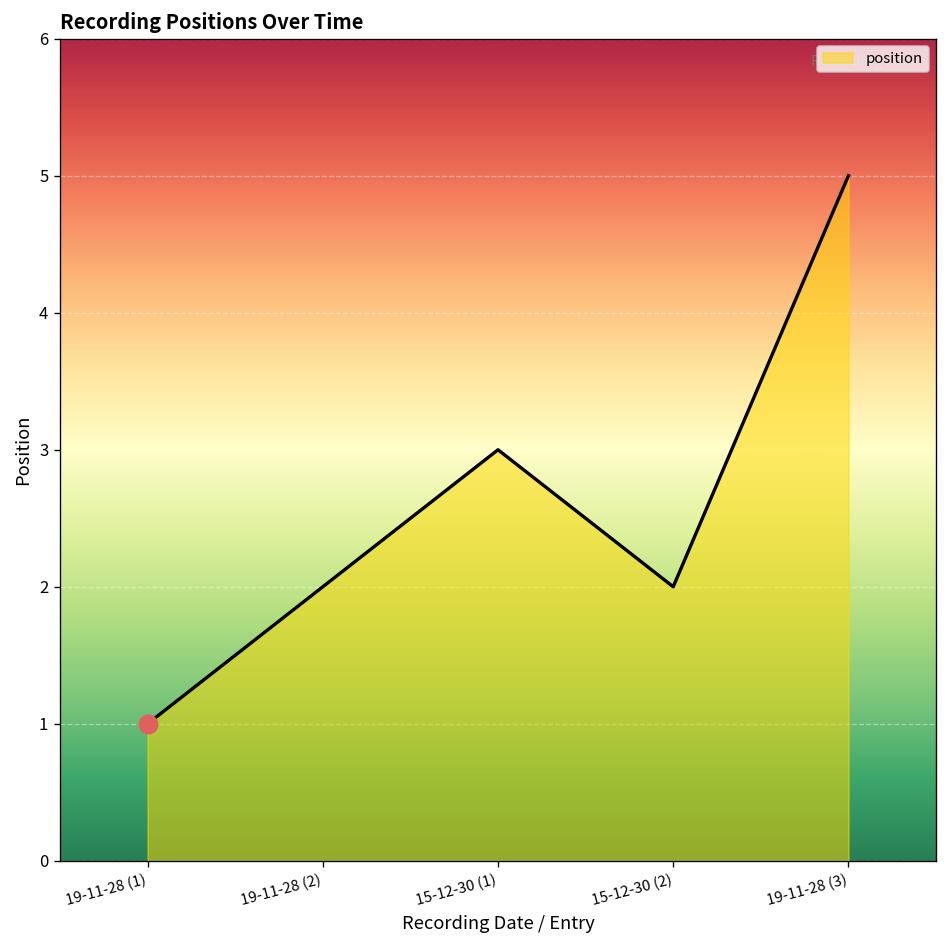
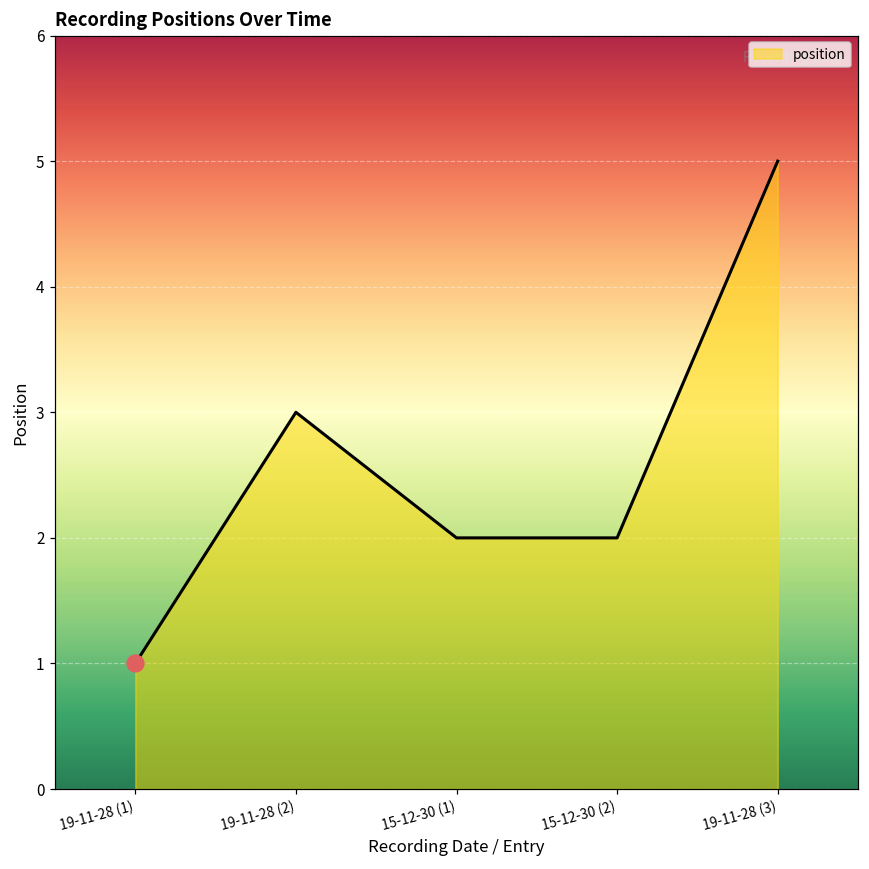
position, 19-11-28 (2): 2 -> 3
position, 15-12-30 (1): 3 -> 2
